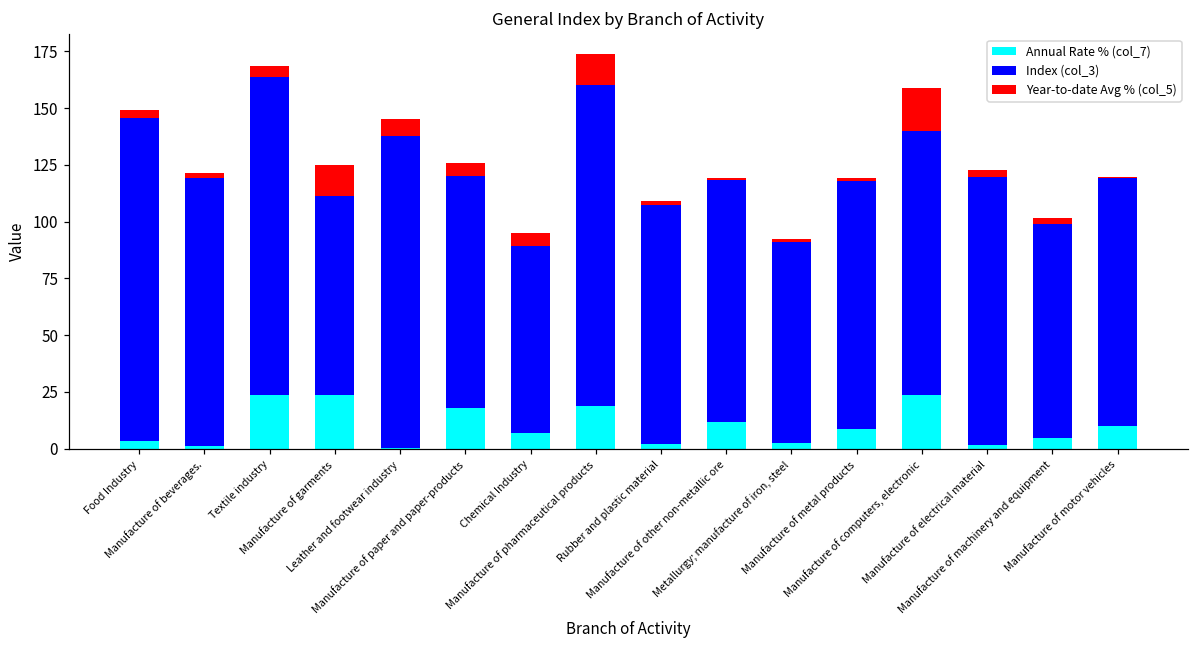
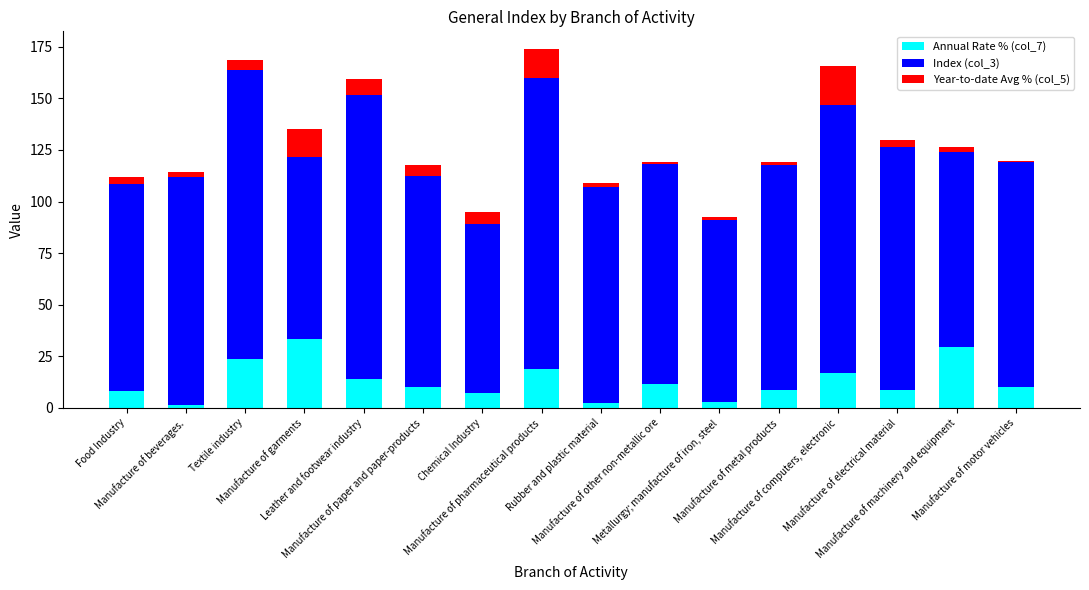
Annual Rate % (col_7), Food Industry: 3 -> 8
Index (col_3), Food Industry: 143 -> 100
Index (col_3), Manufacture of beverages.: 118 -> 111
Annual Rate % (col_7), Manufacture of garments: 24 -> 34
Annual Rate % (col_7), Leather and footwear industry: 0 -> 14
Annual Rate % (col_7), Manufacture of paper and paper-products: 18 -> 10
Annual Rate % (col_7), Manufacture of computers, electronic: 24 -> 17
Index (col_3), Manufacture of computers, electronic: 116 -> 130
Annual Rate % (col_7), Manufacture of electrical material: 2 -> 9
Annual Rate % (col_7), Manufacture of machinery and equipment: 5 -> 30
